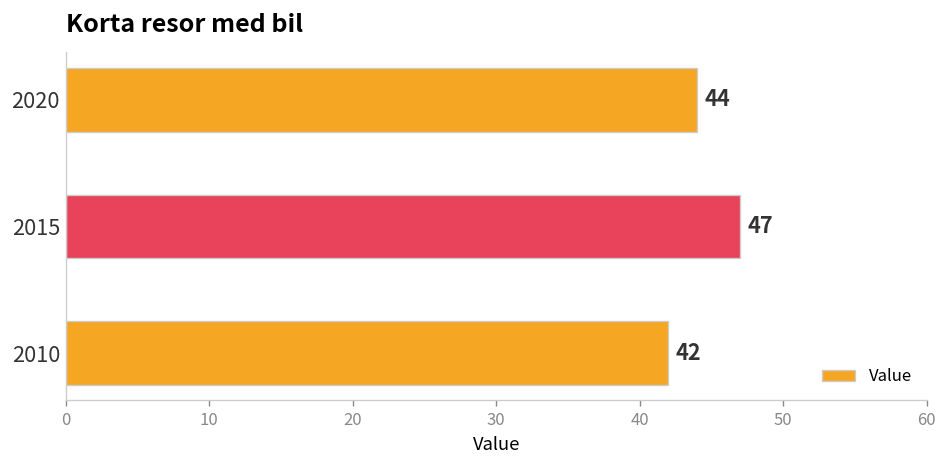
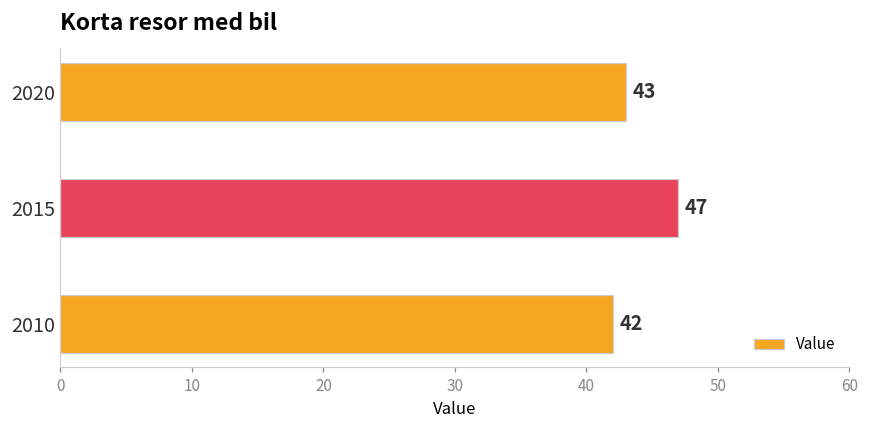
2020: 44 -> 43
